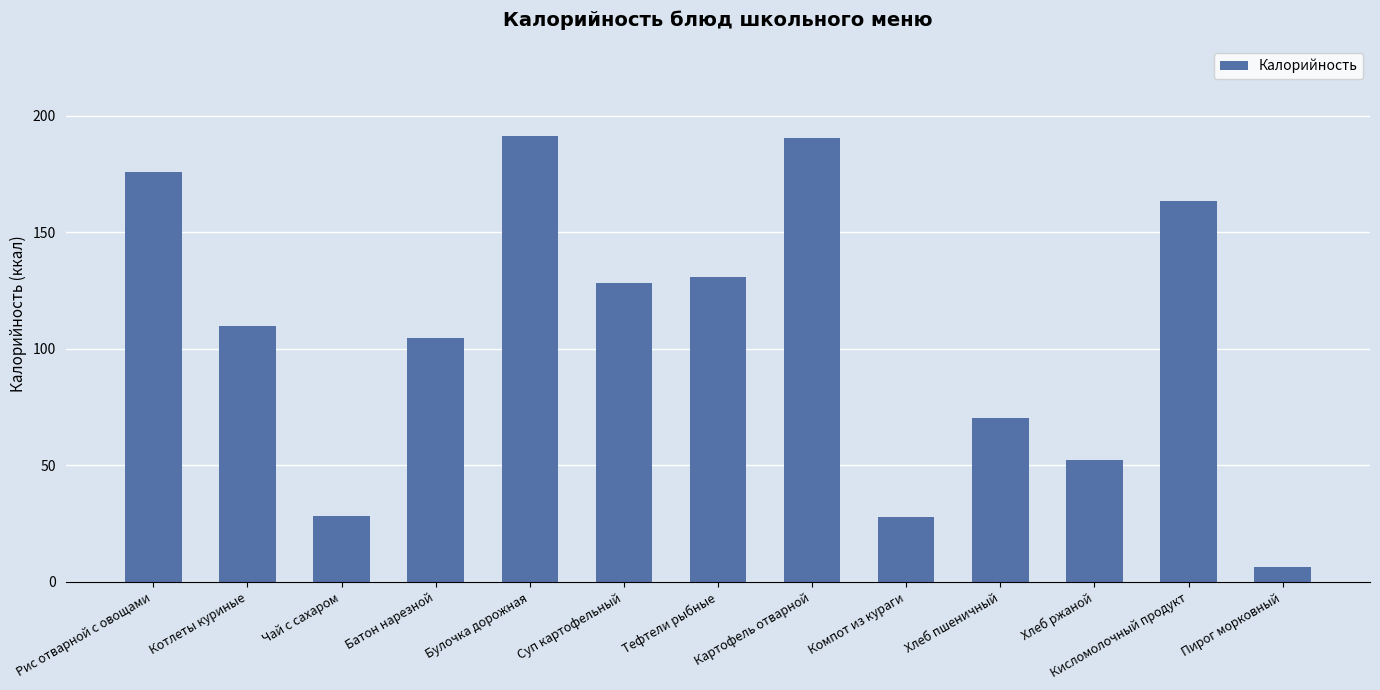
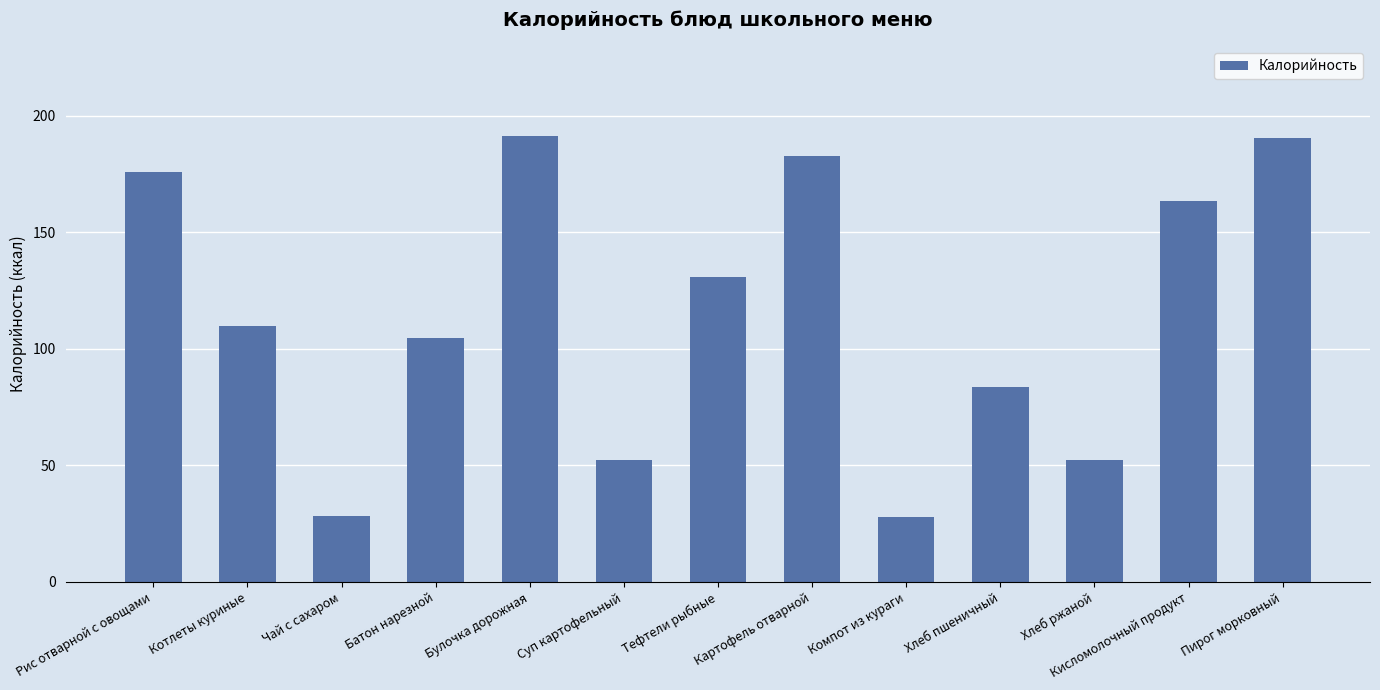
Суп картофельный: 128 -> 52
Картофель отварной: 191 -> 183
Хлеб пшеничный: 71 -> 84
Пирог морковный: 6 -> 190
